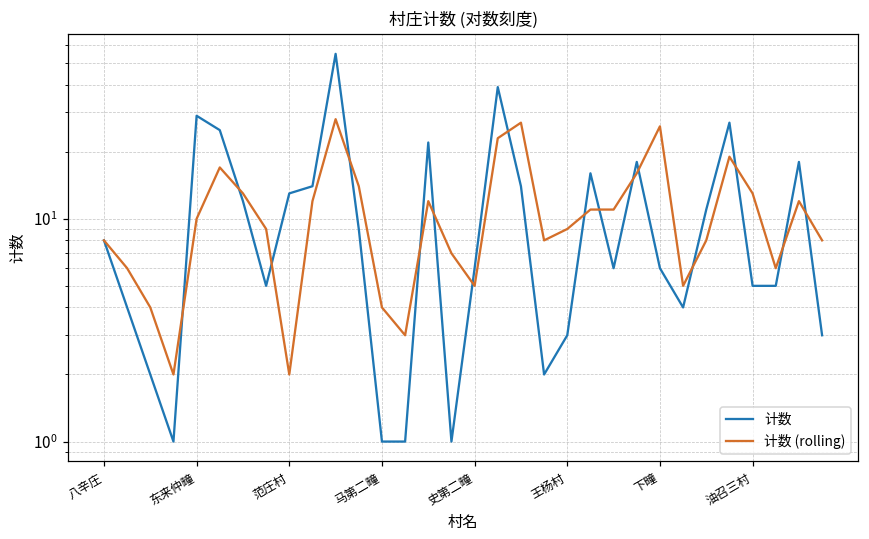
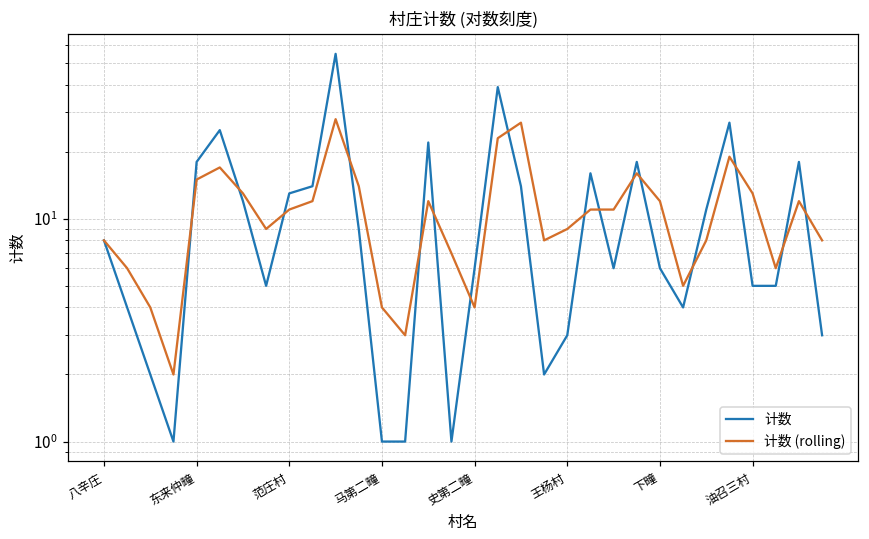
计数, 东来仲疃: 29 -> 18
计数 (rolling), 东来仲疃: 10 -> 15
计数 (rolling), 范庄村: 2 -> 11
计数 (rolling), 史第二疃: 5 -> 4
计数 (rolling), 下疃: 26 -> 12
